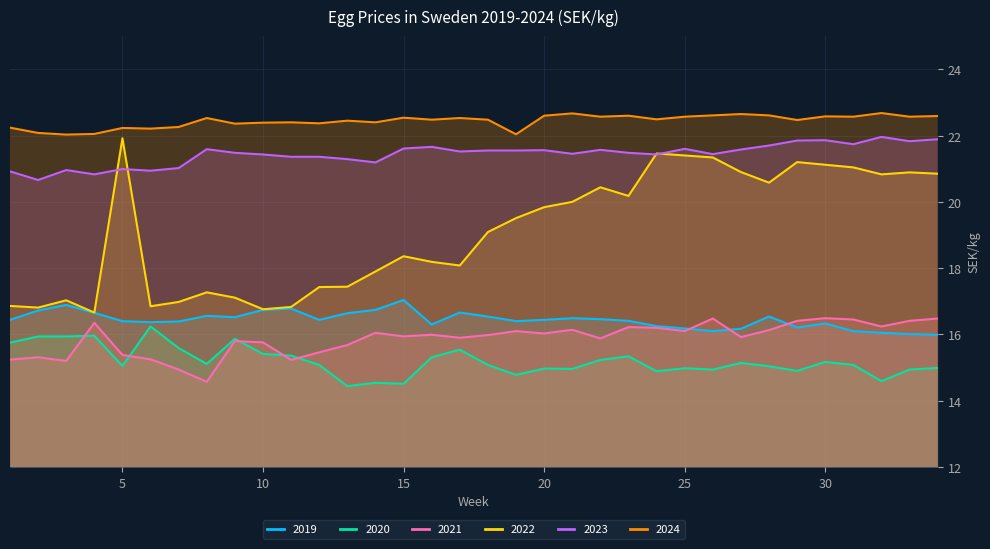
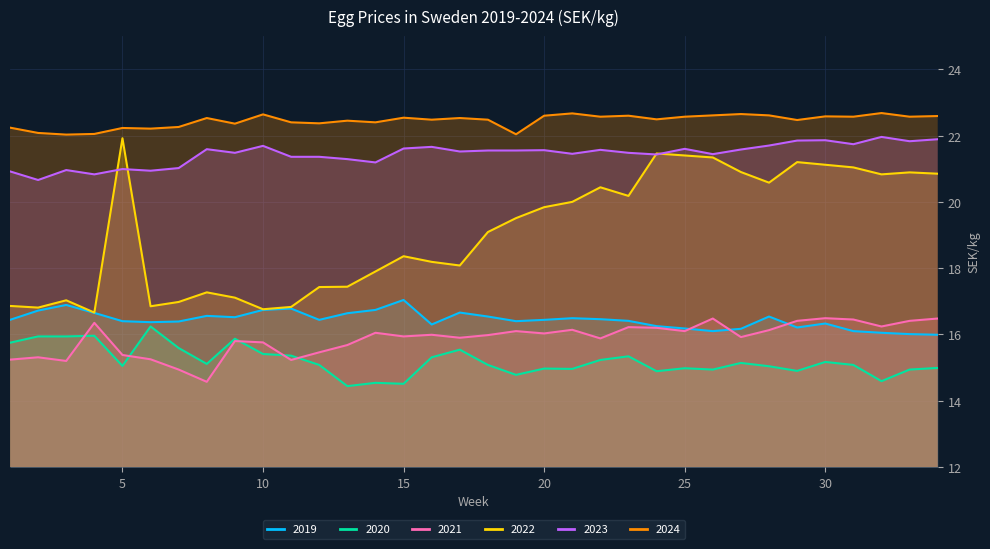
2023, 10: 21.4 -> 21.7
2024, 10: 22.4 -> 22.6
